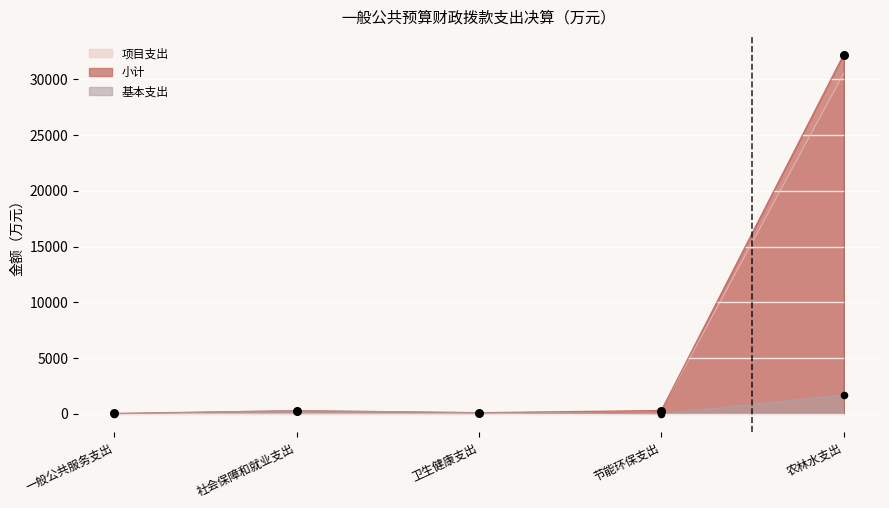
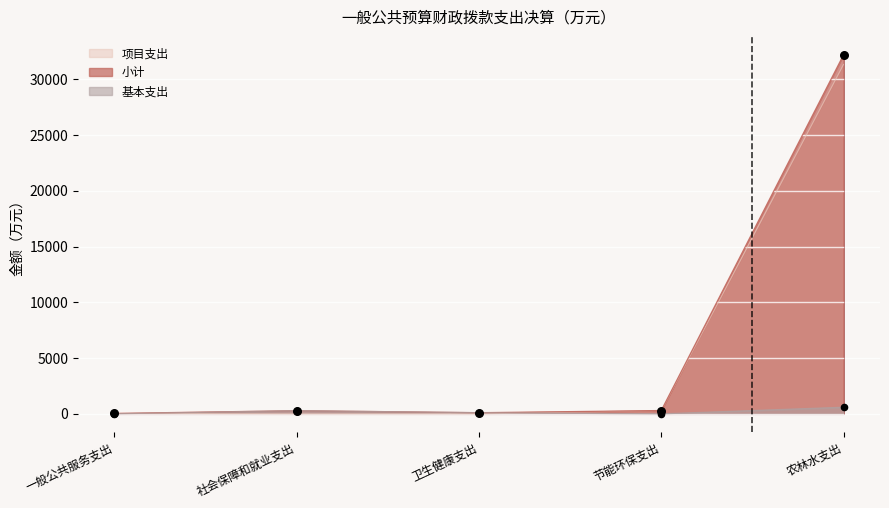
项目支出, 农林水支出: 30500 -> 31300
基本支出, 农林水支出: 1700 -> 600
